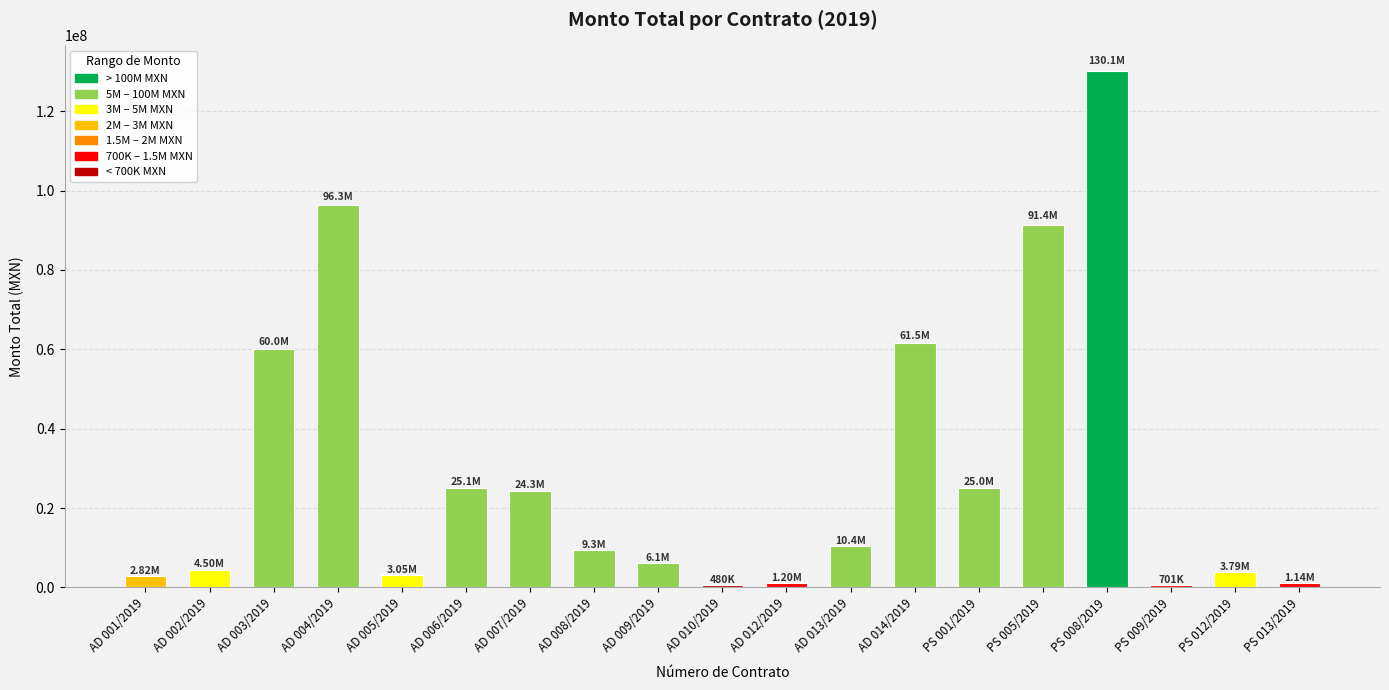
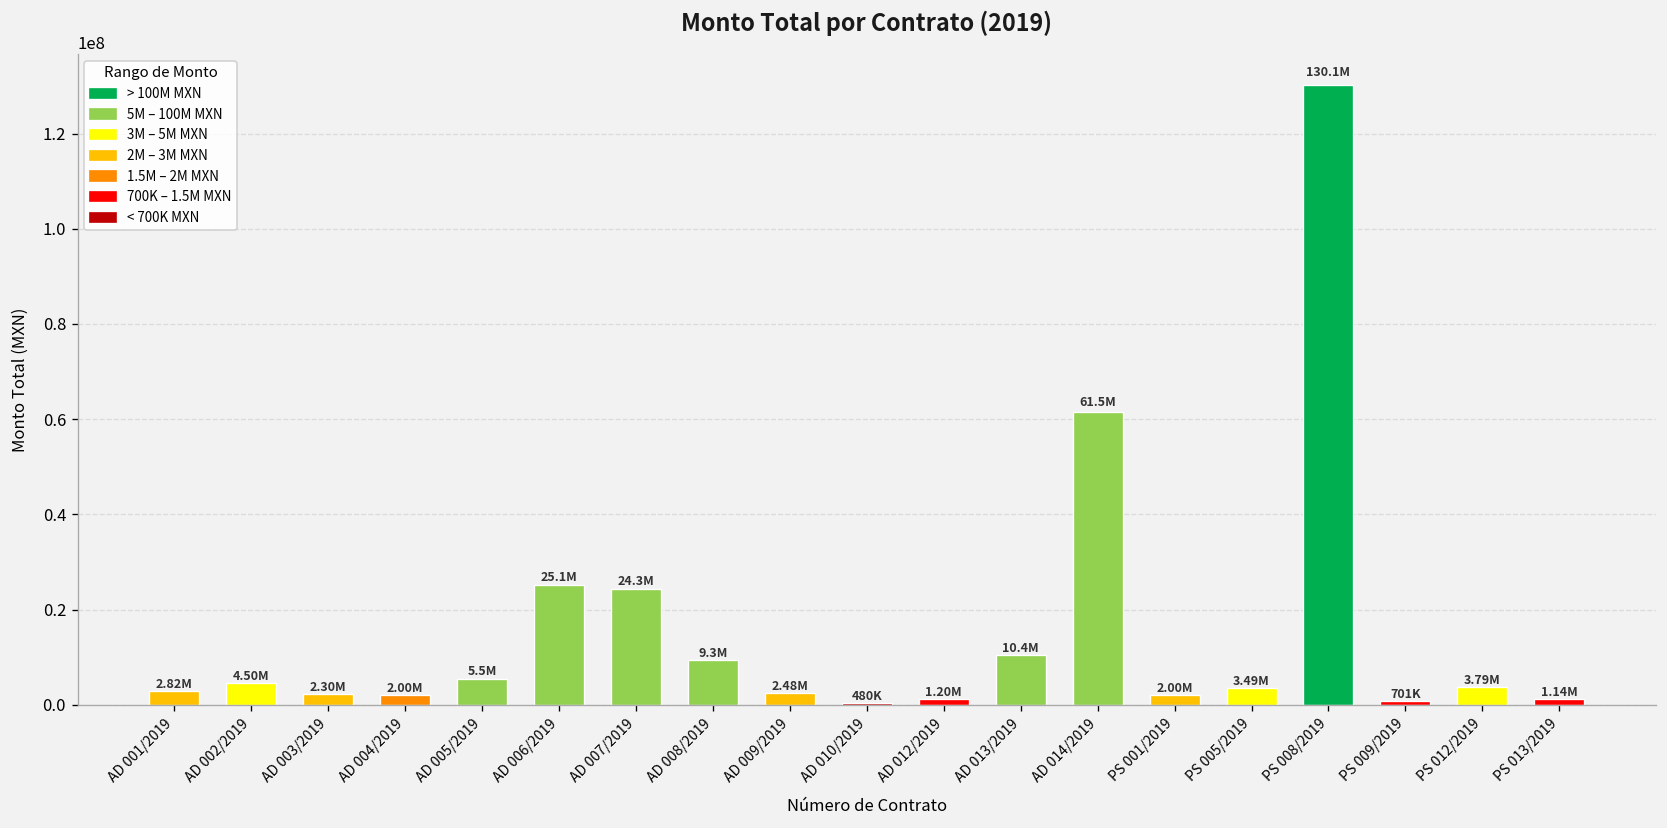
AD 003/2019: 60.0M -> 2.30M
AD 004/2019: 96.3M -> 2.00M
AD 005/2019: 3.05M -> 5.5M
AD 009/2019: 6.1M -> 2.48M
PS 001/2019: 25.0M -> 2.00M
PS 005/2019: 91.4M -> 3.49M
